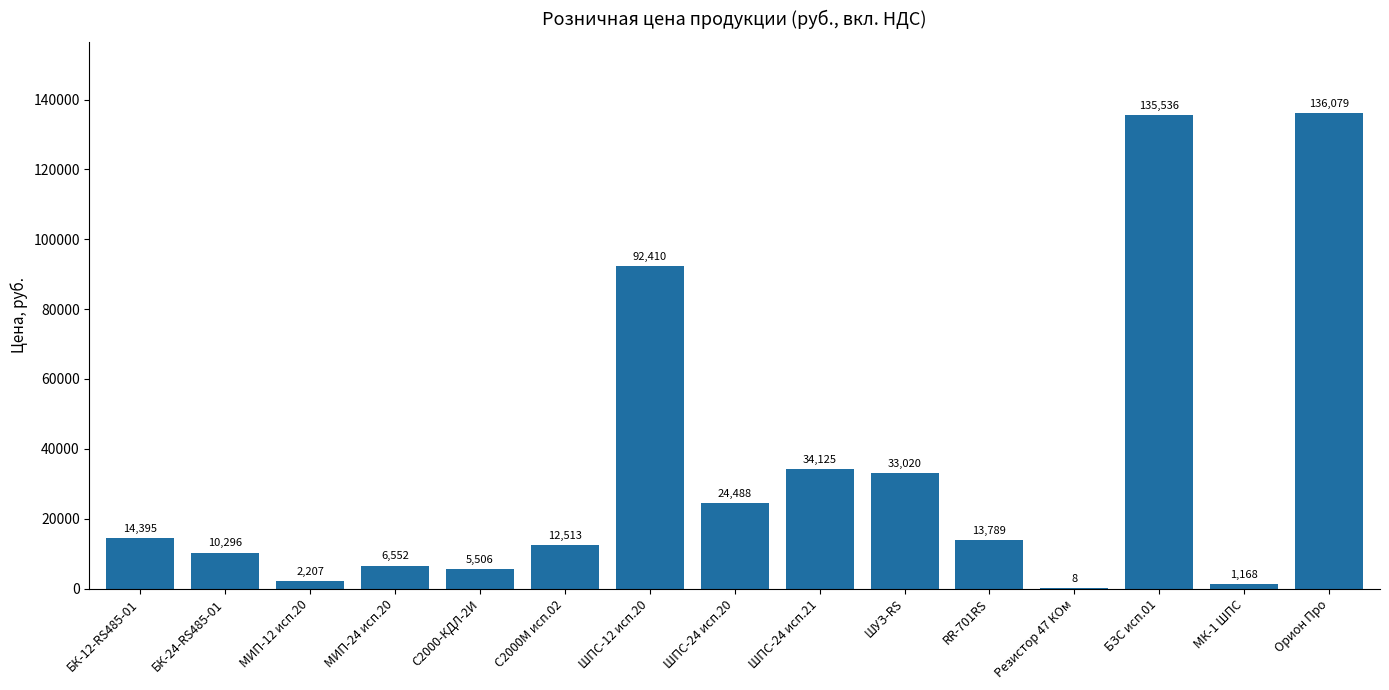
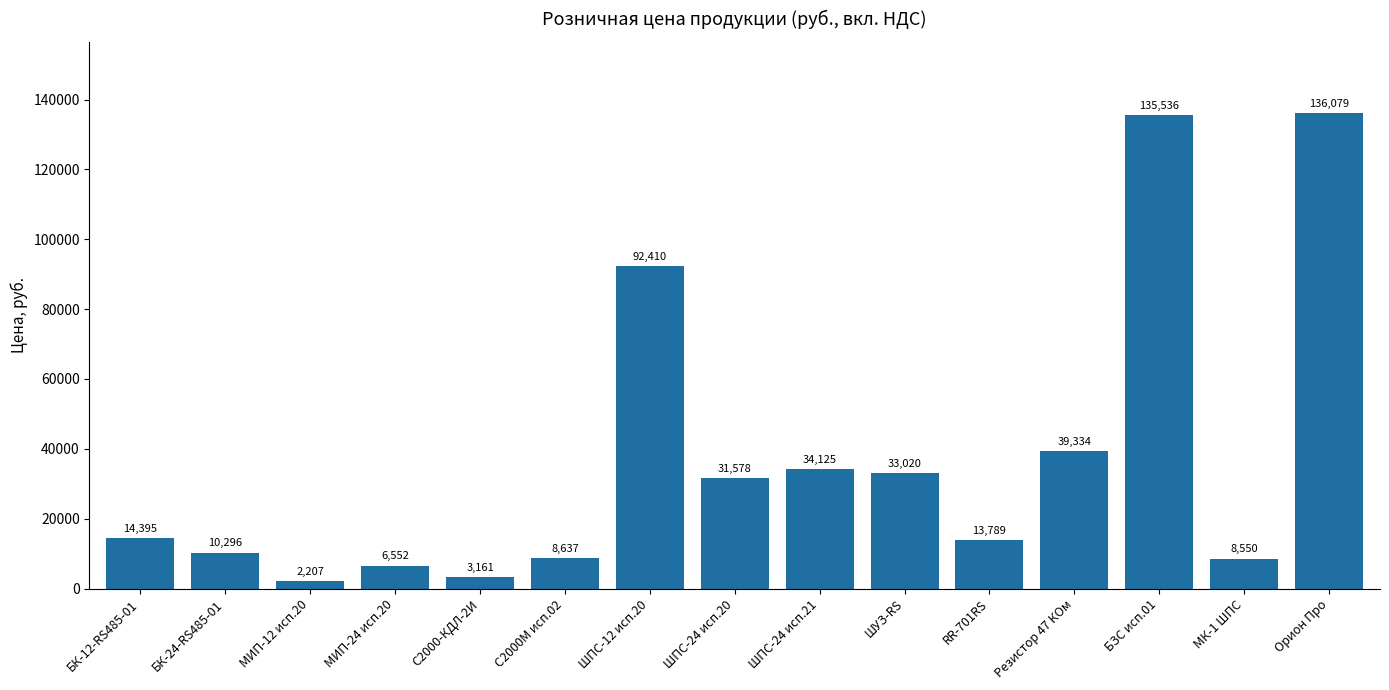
С2000-КДЛ-2И: 5,506 -> 3,161
С2000М исп.02: 12,513 -> 8,637
ШПС-24 исп.20: 24,488 -> 31,578
Резистор 47 КОм: 8 -> 39,334
МК-1 ШПС: 1,168 -> 8,550
